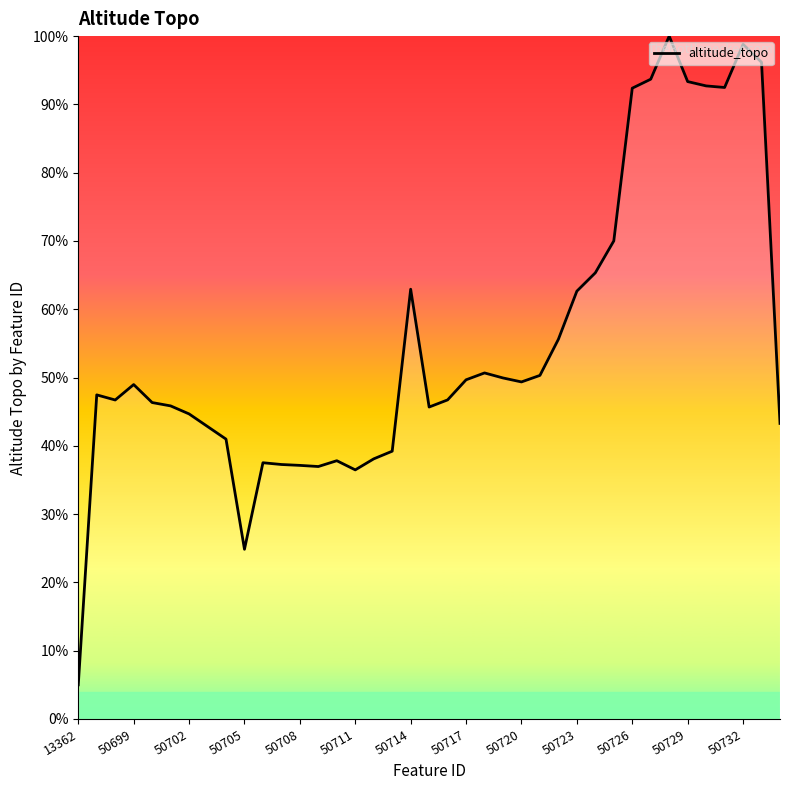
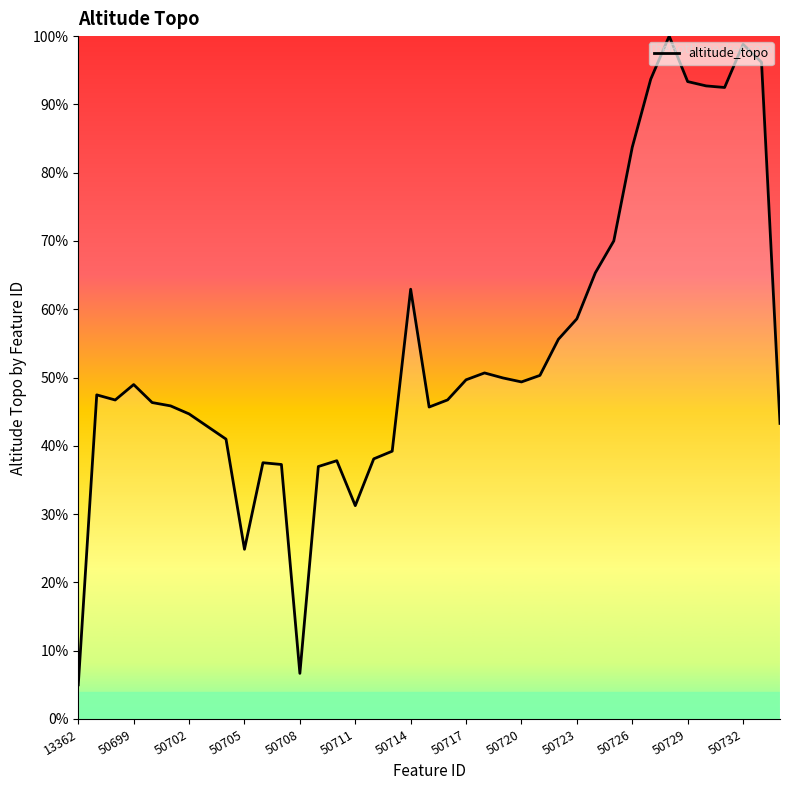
50708: 37% -> 7%
50711: 36% -> 31%
50723: 63% -> 59%
50726: 92% -> 84%
